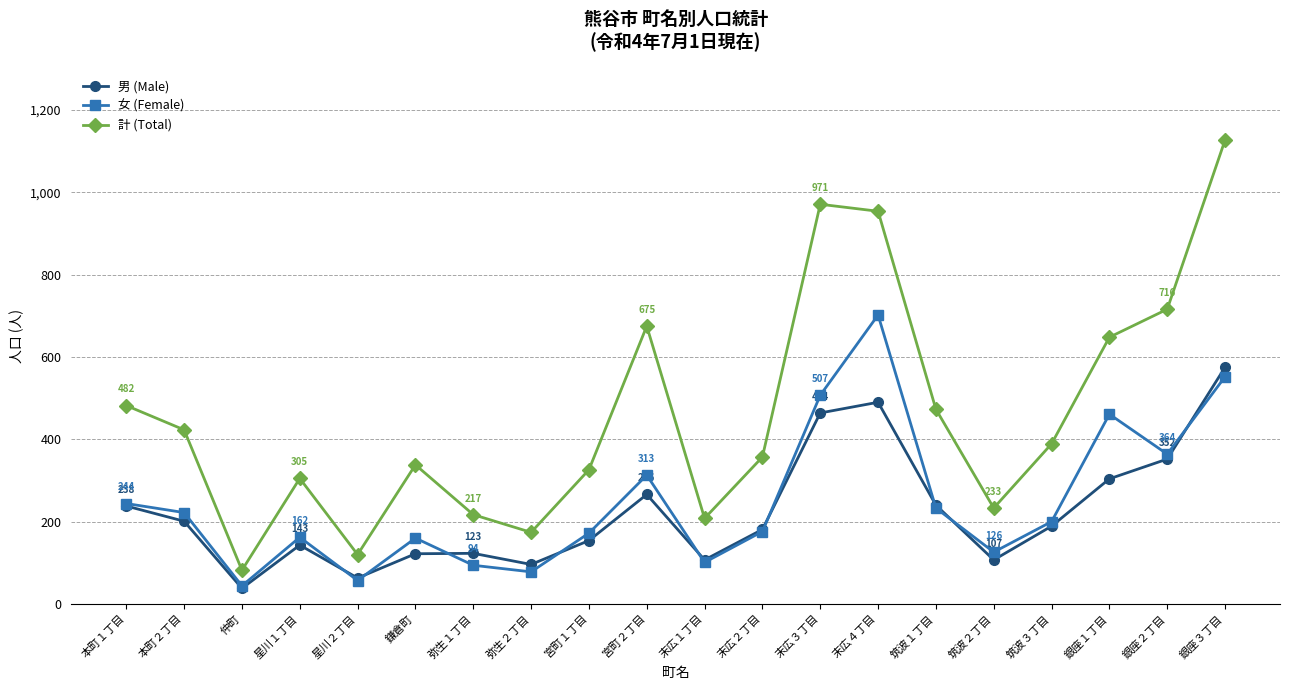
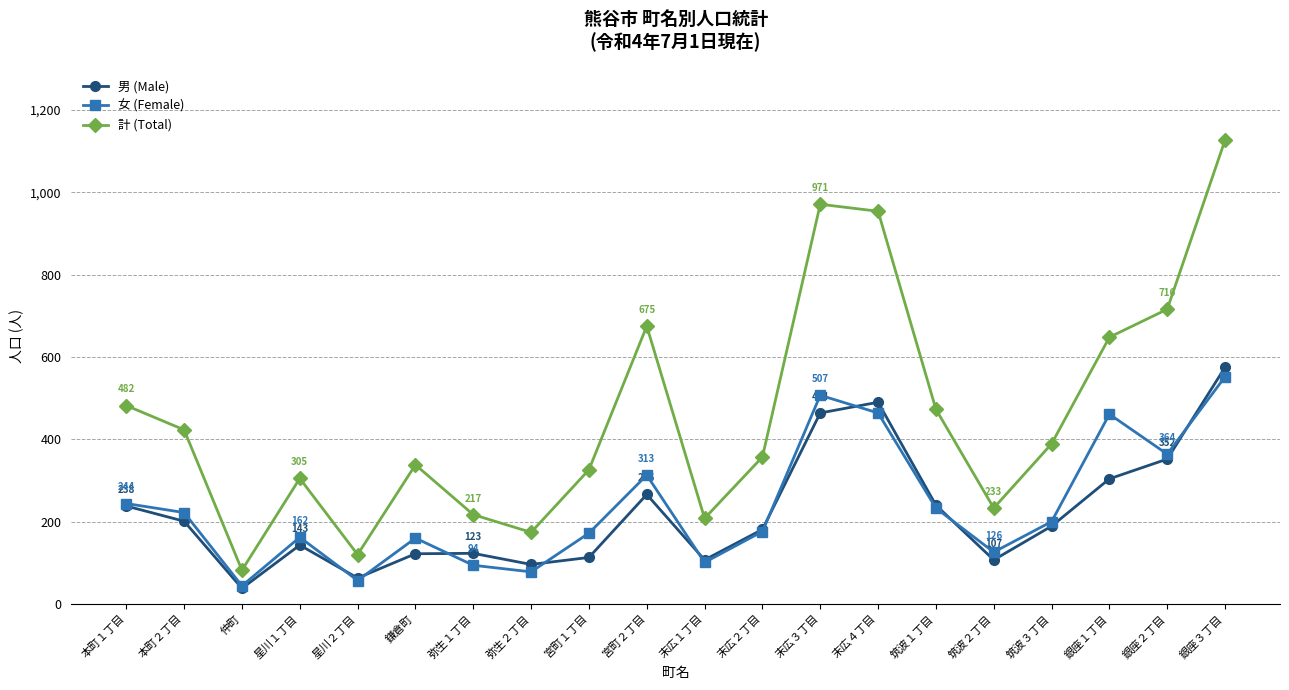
男 (Male), 宮町１丁目: 150 -> 110
女 (Female), 末広４丁目: 700 -> 460
